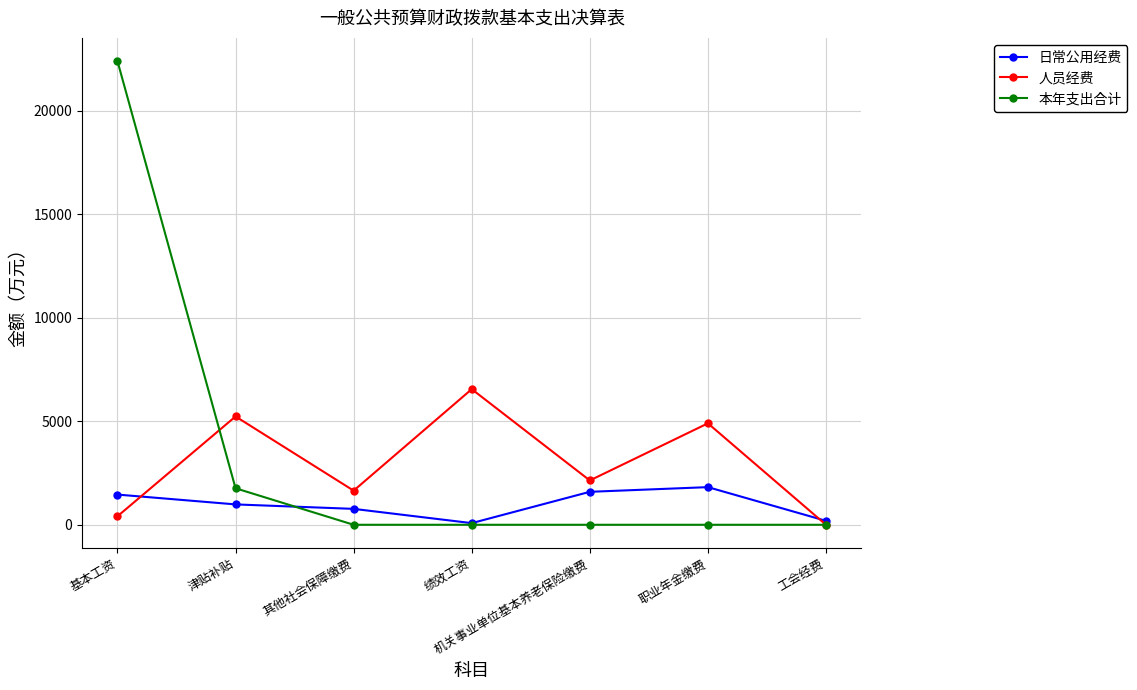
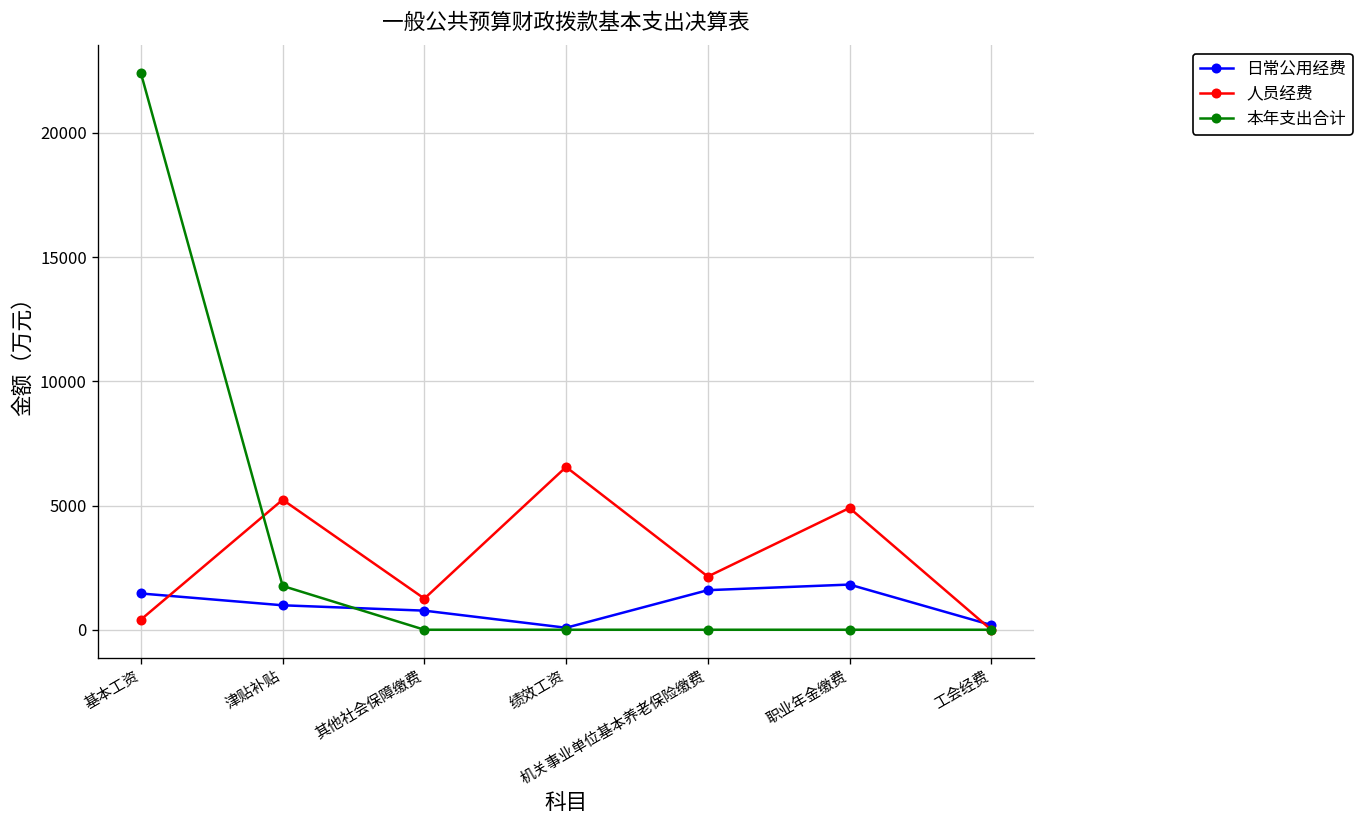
人员经费, 其他社会保障缴费: 1600 -> 1300
